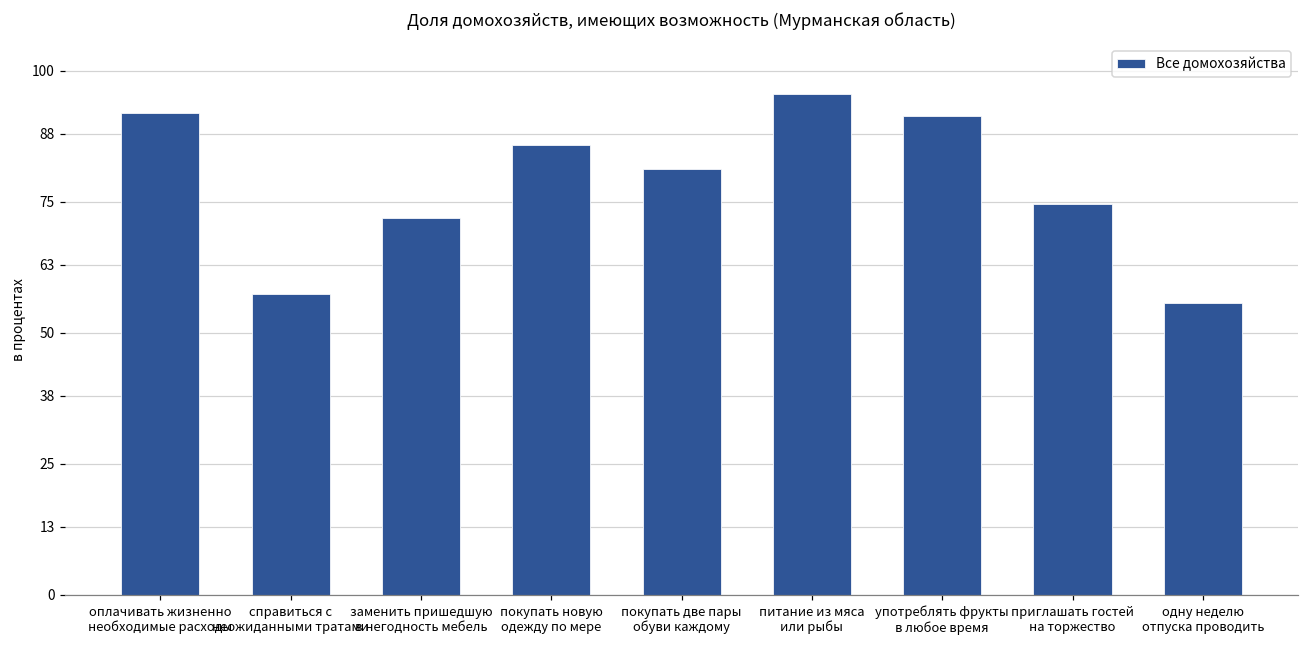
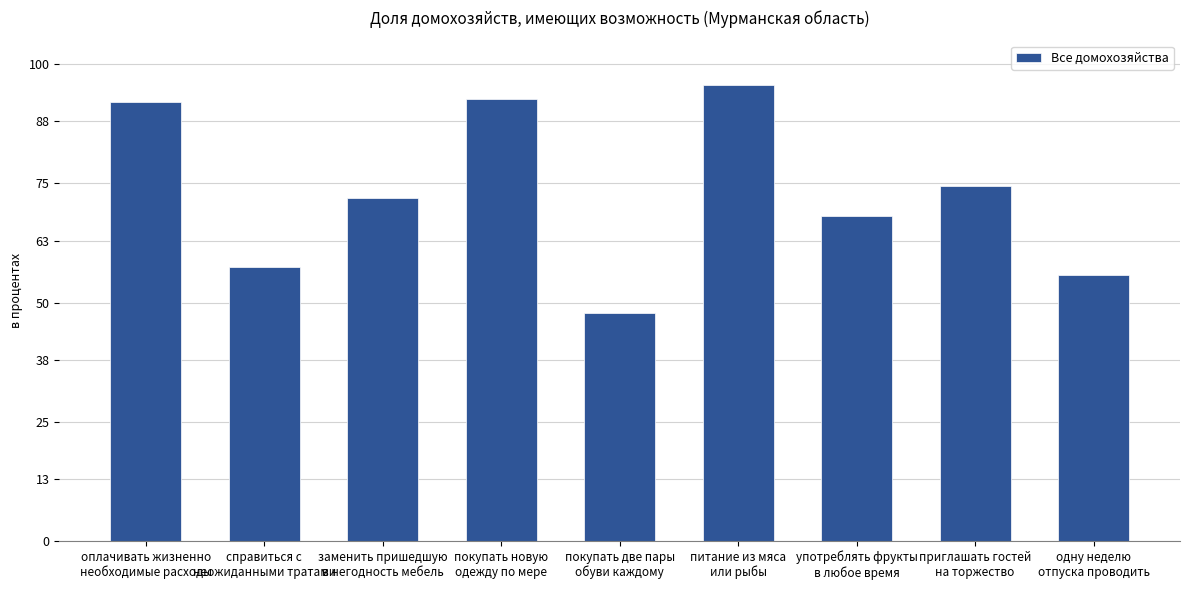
покупать новую одежду по мере: 86 -> 93
покупать две пары обуви каждому: 81 -> 48
употреблять фрукты в любое время: 91 -> 68
